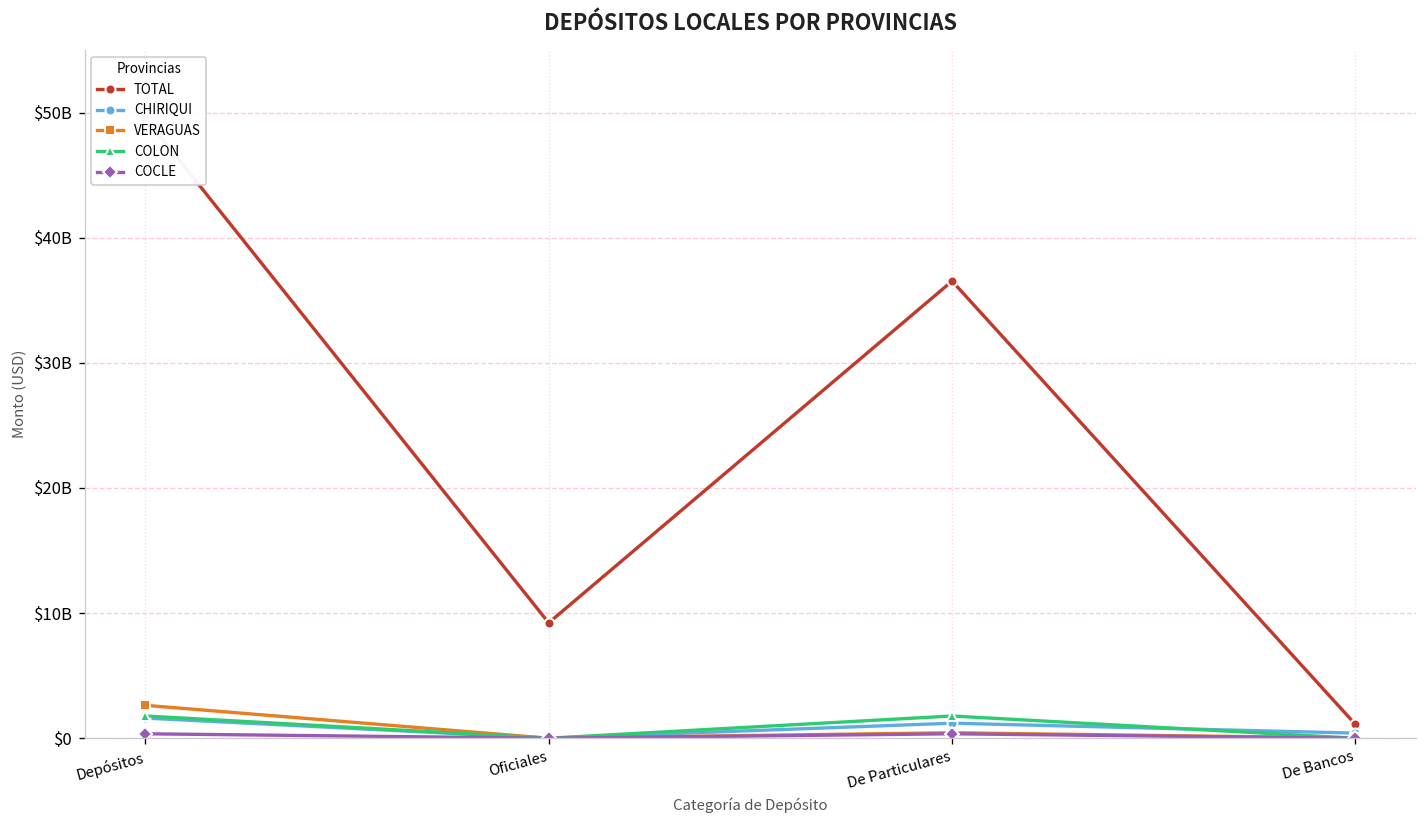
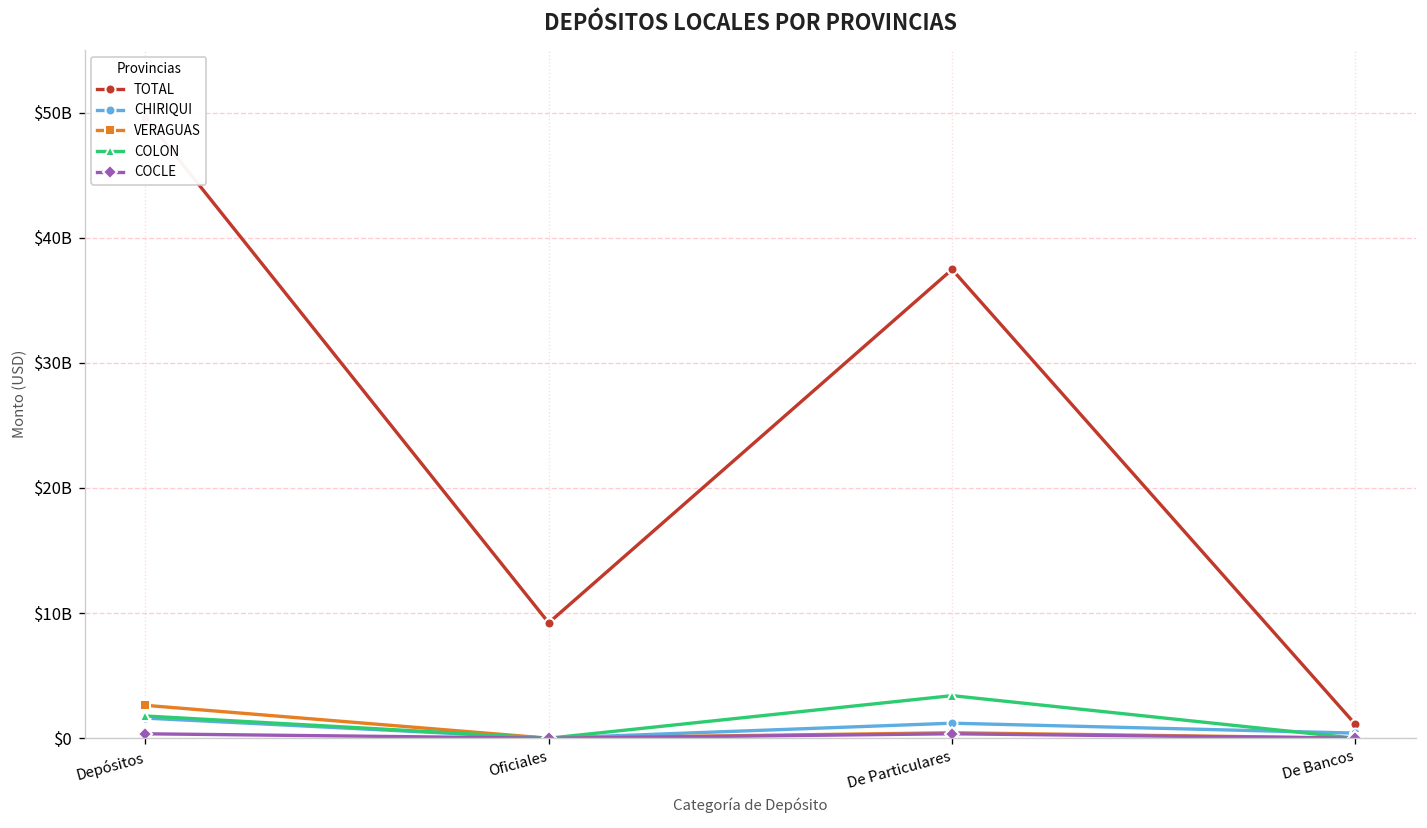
TOTAL, De Particulares: $36500000000 -> $37500000000
COLON, De Particulares: $1800000000 -> $3400000000
